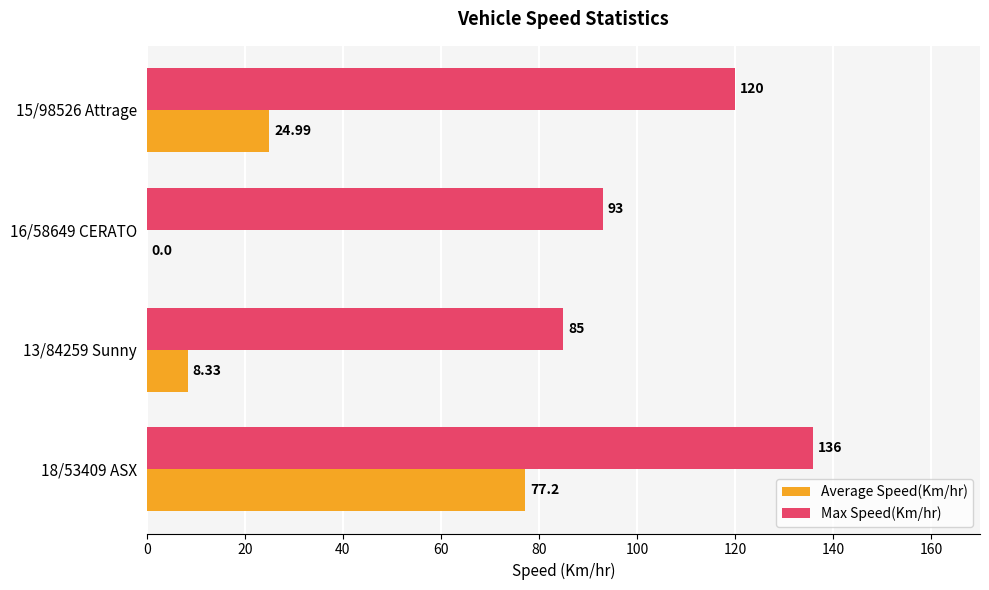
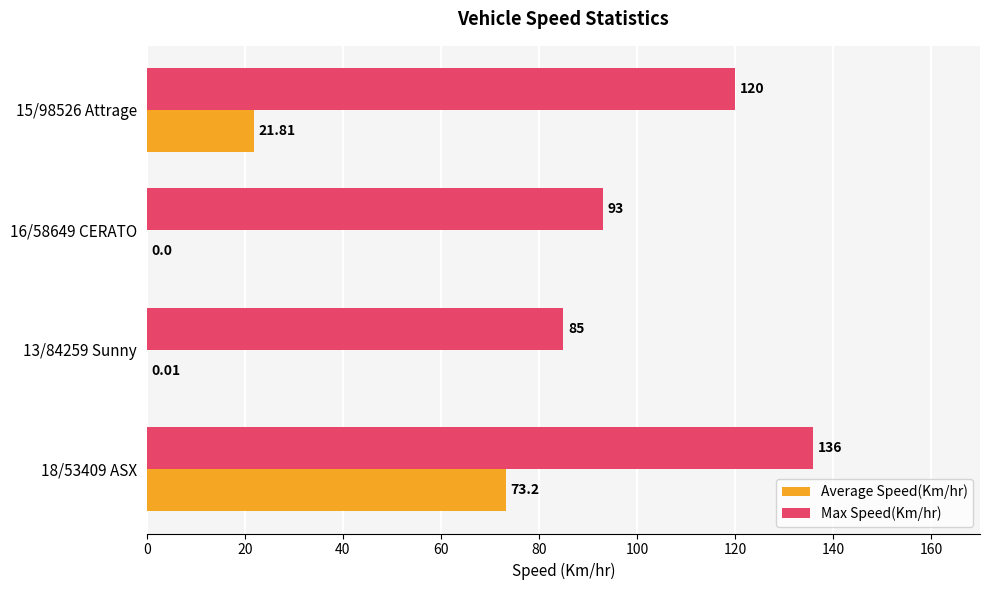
Average Speed(Km/hr), 15/98526 Attrage: 24.99 -> 21.81
Average Speed(Km/hr), 13/84259 Sunny: 8.33 -> 0.01
Average Speed(Km/hr), 18/53409 ASX: 77.2 -> 73.2
